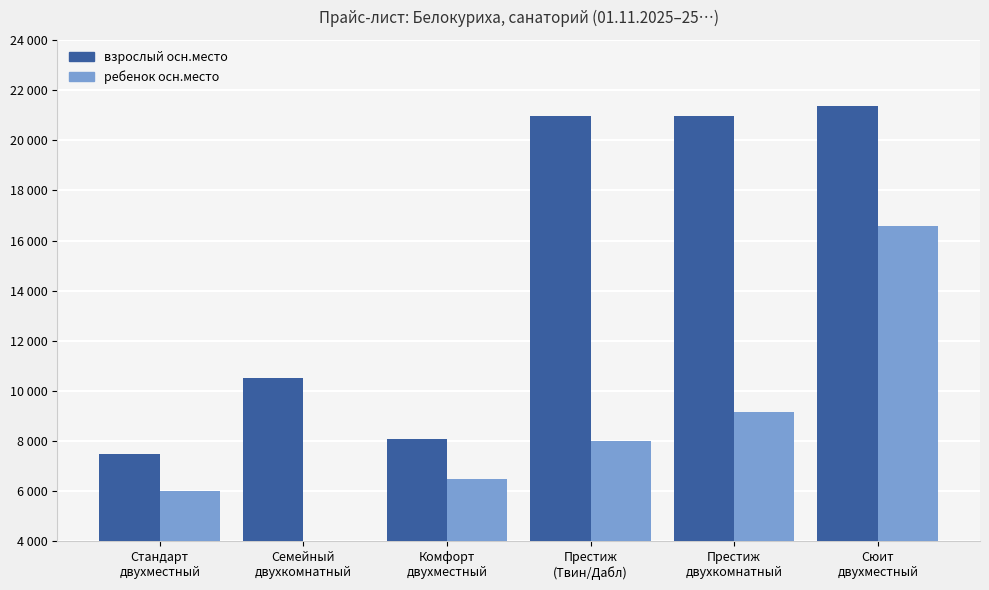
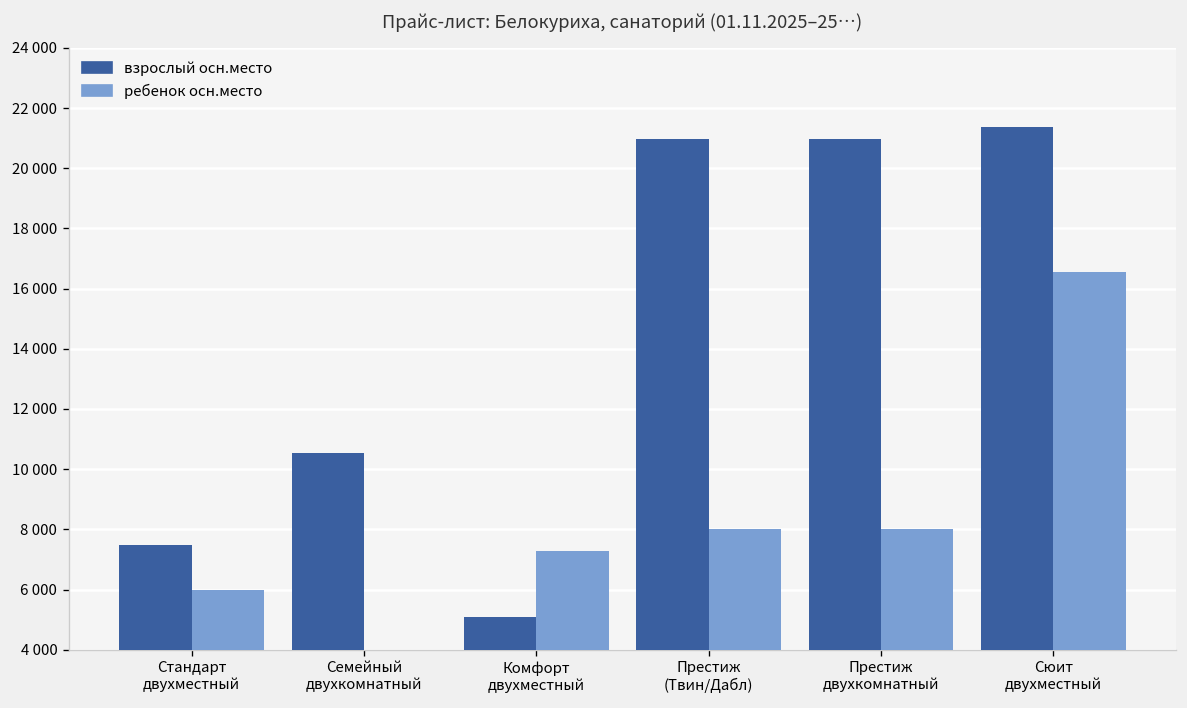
взрослый осн.место, Комфорт двухместный: 8100 -> 5100
ребенок осн.место, Комфорт двухместный: 6500 -> 7300
ребенок осн.место, Престиж двухкомнатный: 9200 -> 8000
